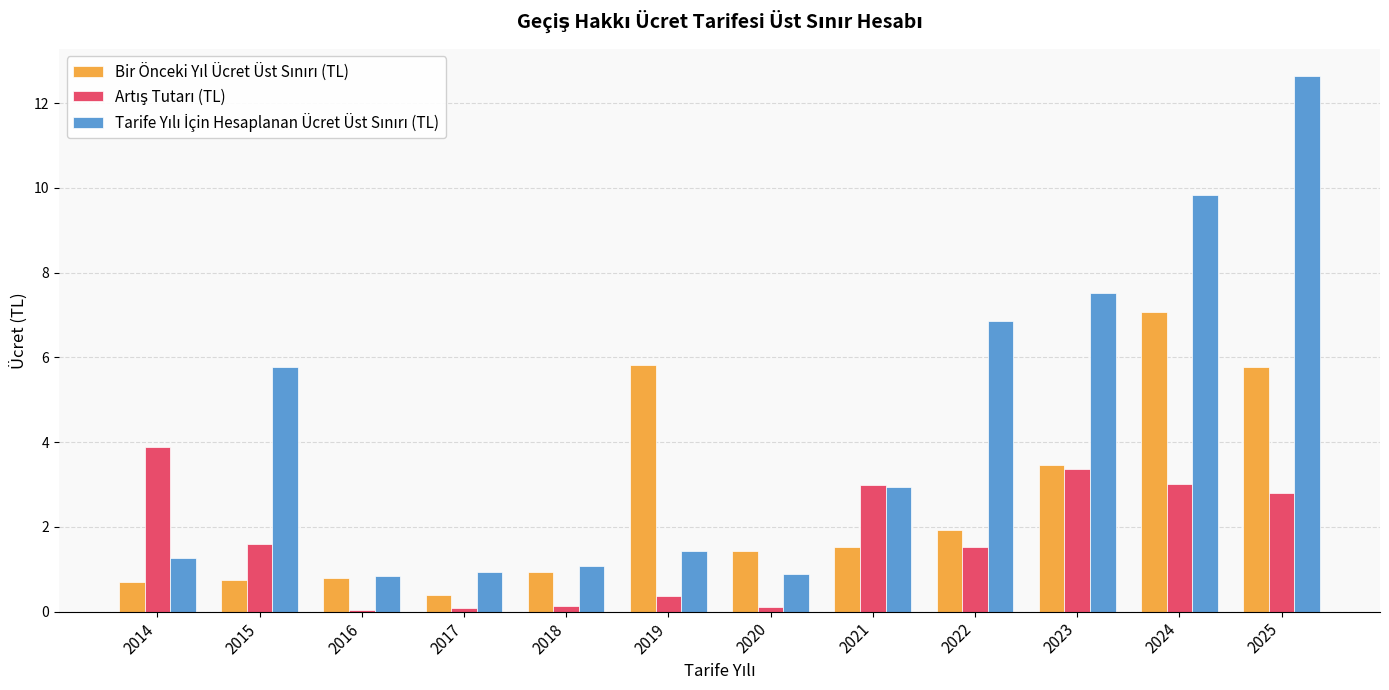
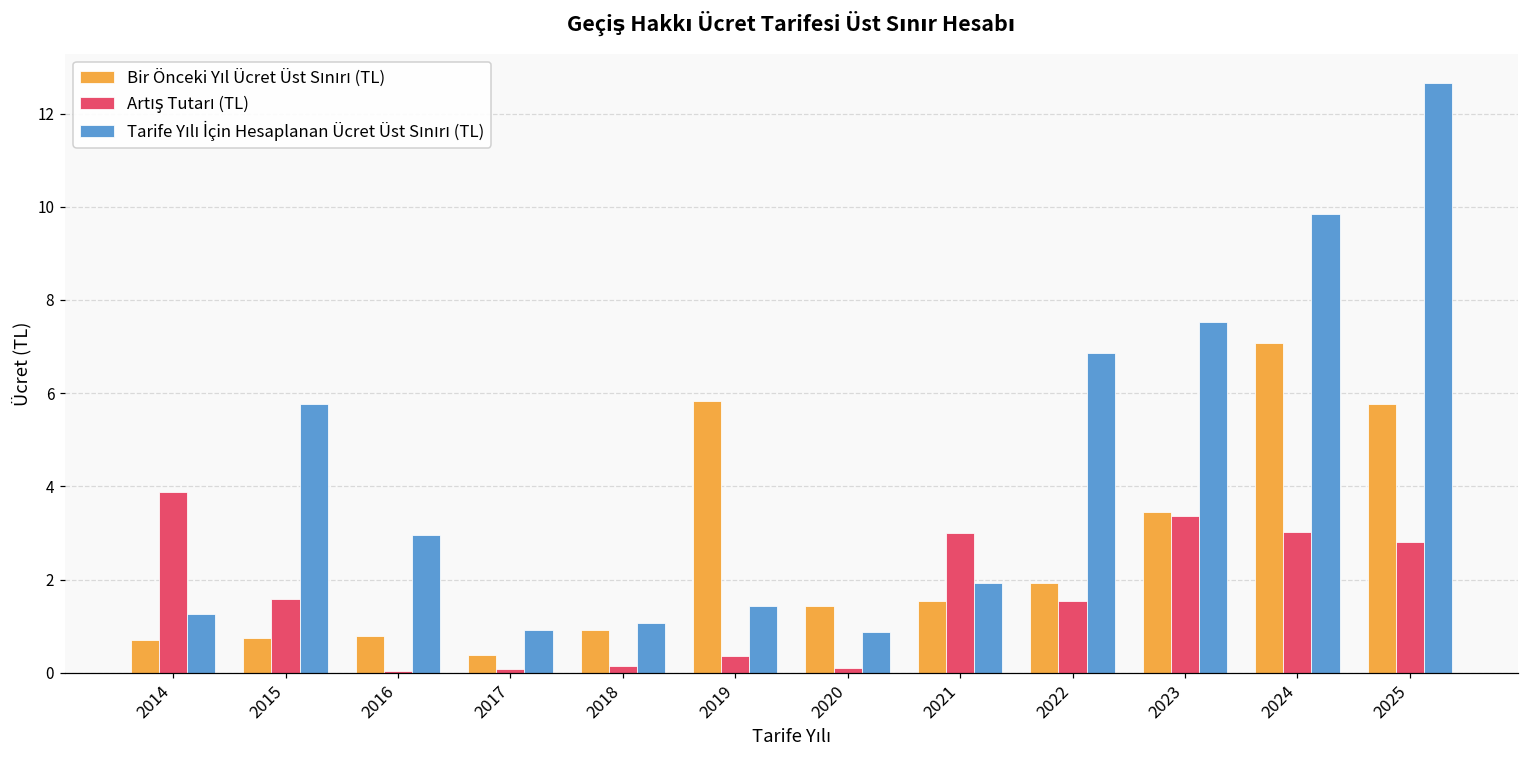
Tarife Yılı İçin Hesaplanan Ücret Üst Sınırı (TL), 2016: 0.8 -> 3.0
Tarife Yılı İçin Hesaplanan Ücret Üst Sınırı (TL), 2021: 2.9 -> 1.9
